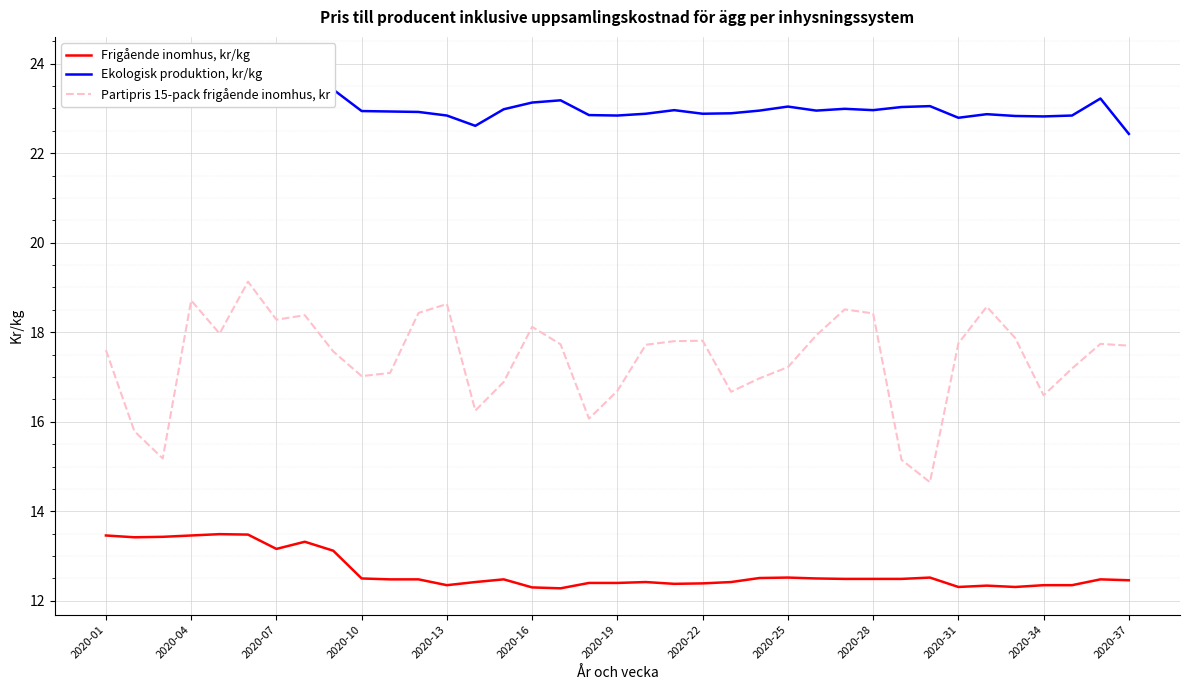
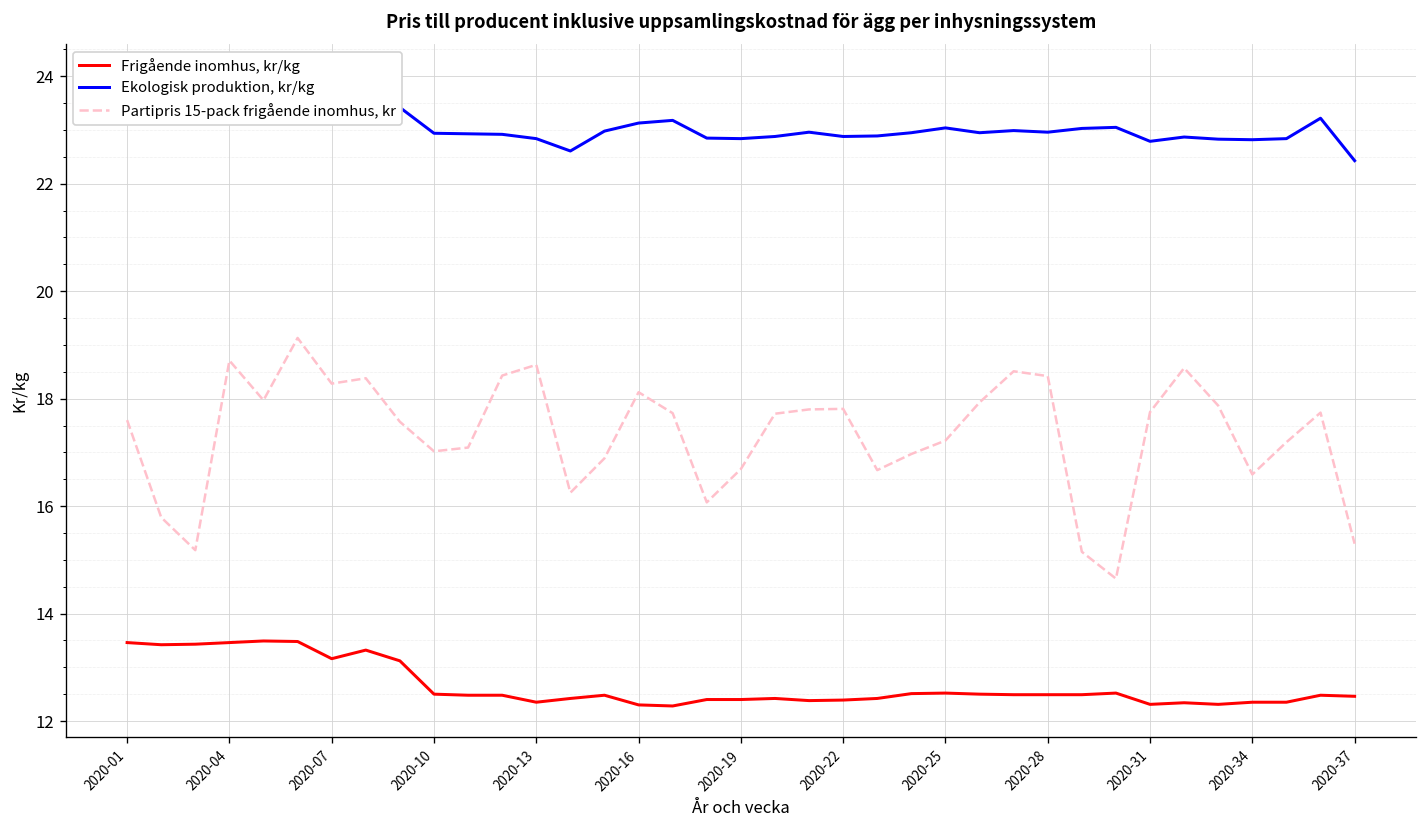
Partipris 15-pack frigående inomhus, kr, 2020-37: 17.7 -> 15.3
